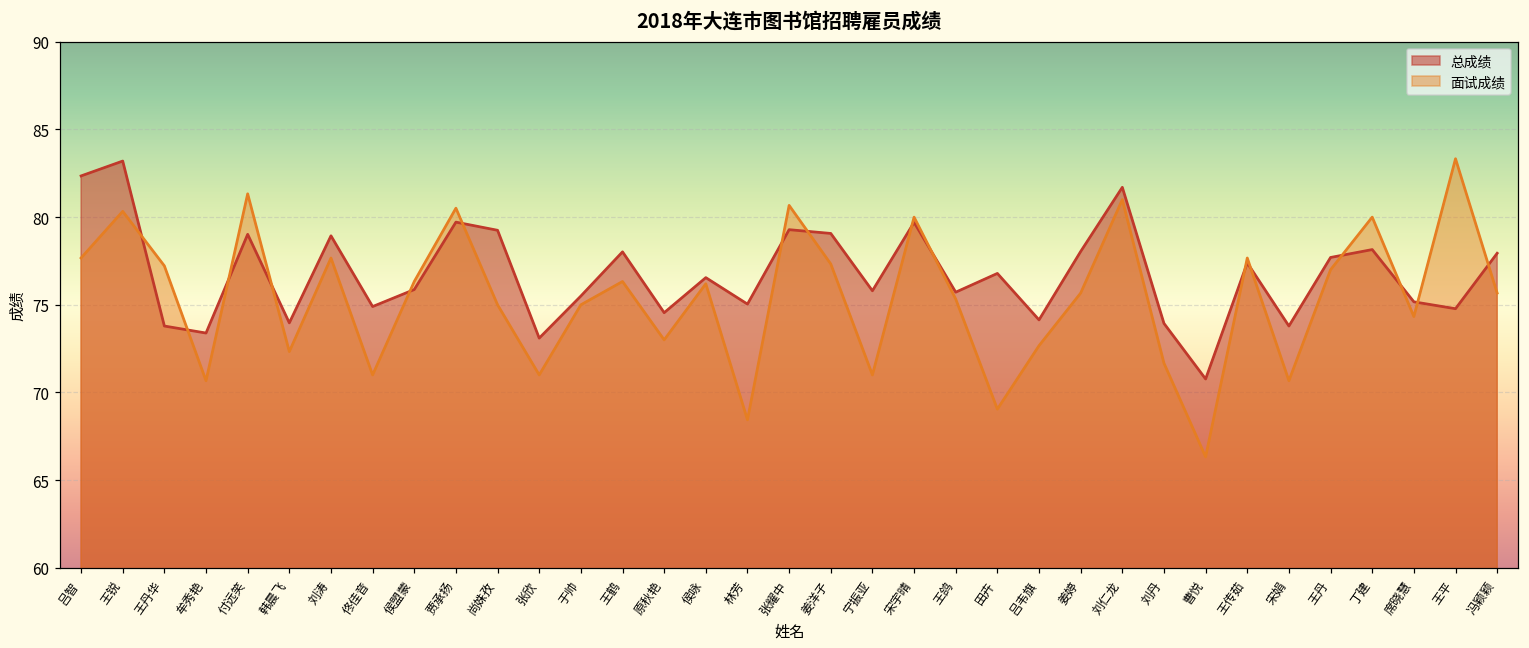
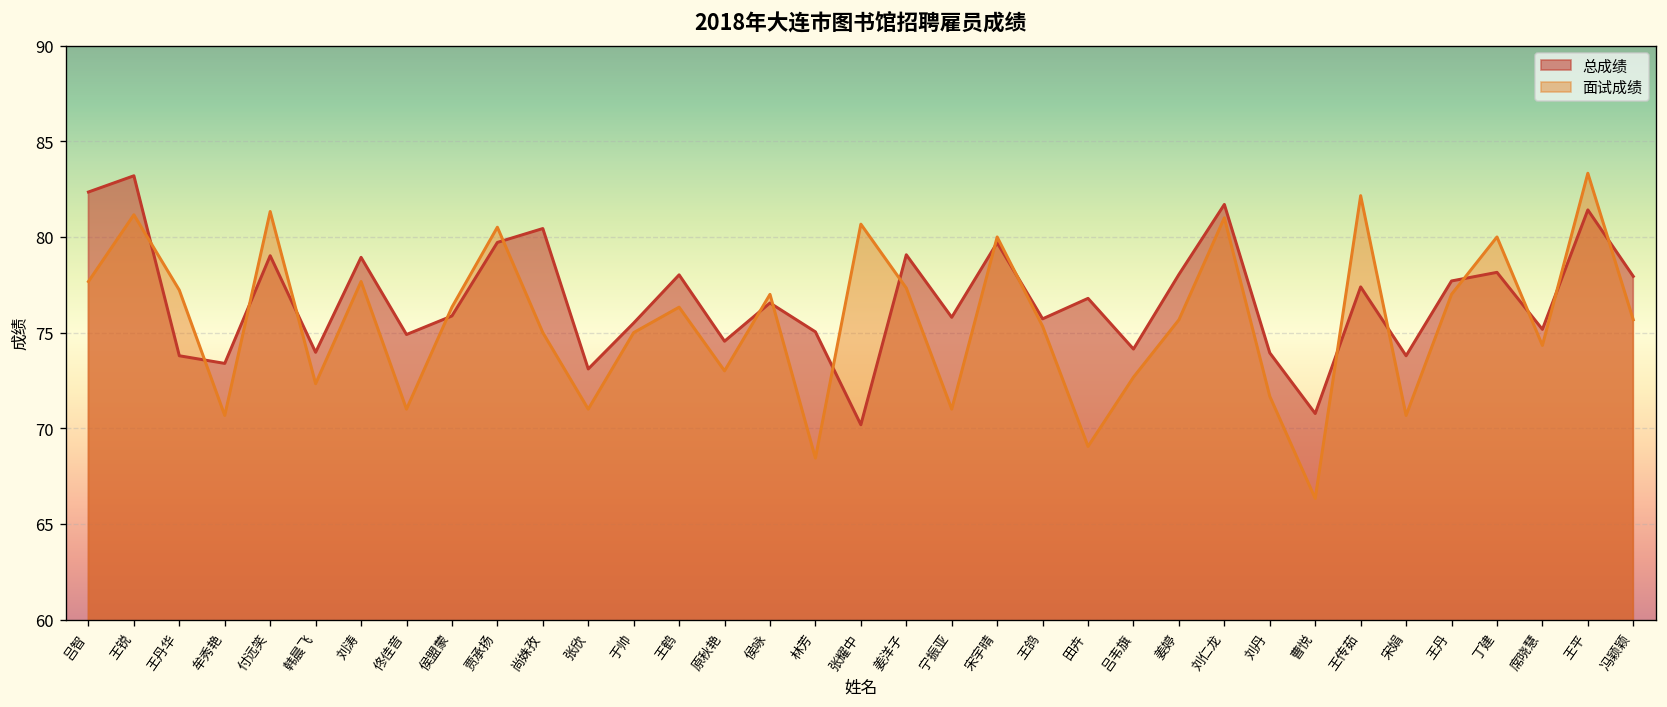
面试成绩, 王锐: 80.3 -> 81.2
总成绩, 尚姝孜: 79.3 -> 80.4
面试成绩, 侯咏: 76.2 -> 77.0
总成绩, 张耀中: 79.3 -> 70.2
面试成绩, 王传茹: 77.7 -> 82.2
总成绩, 王平: 74.8 -> 81.4
